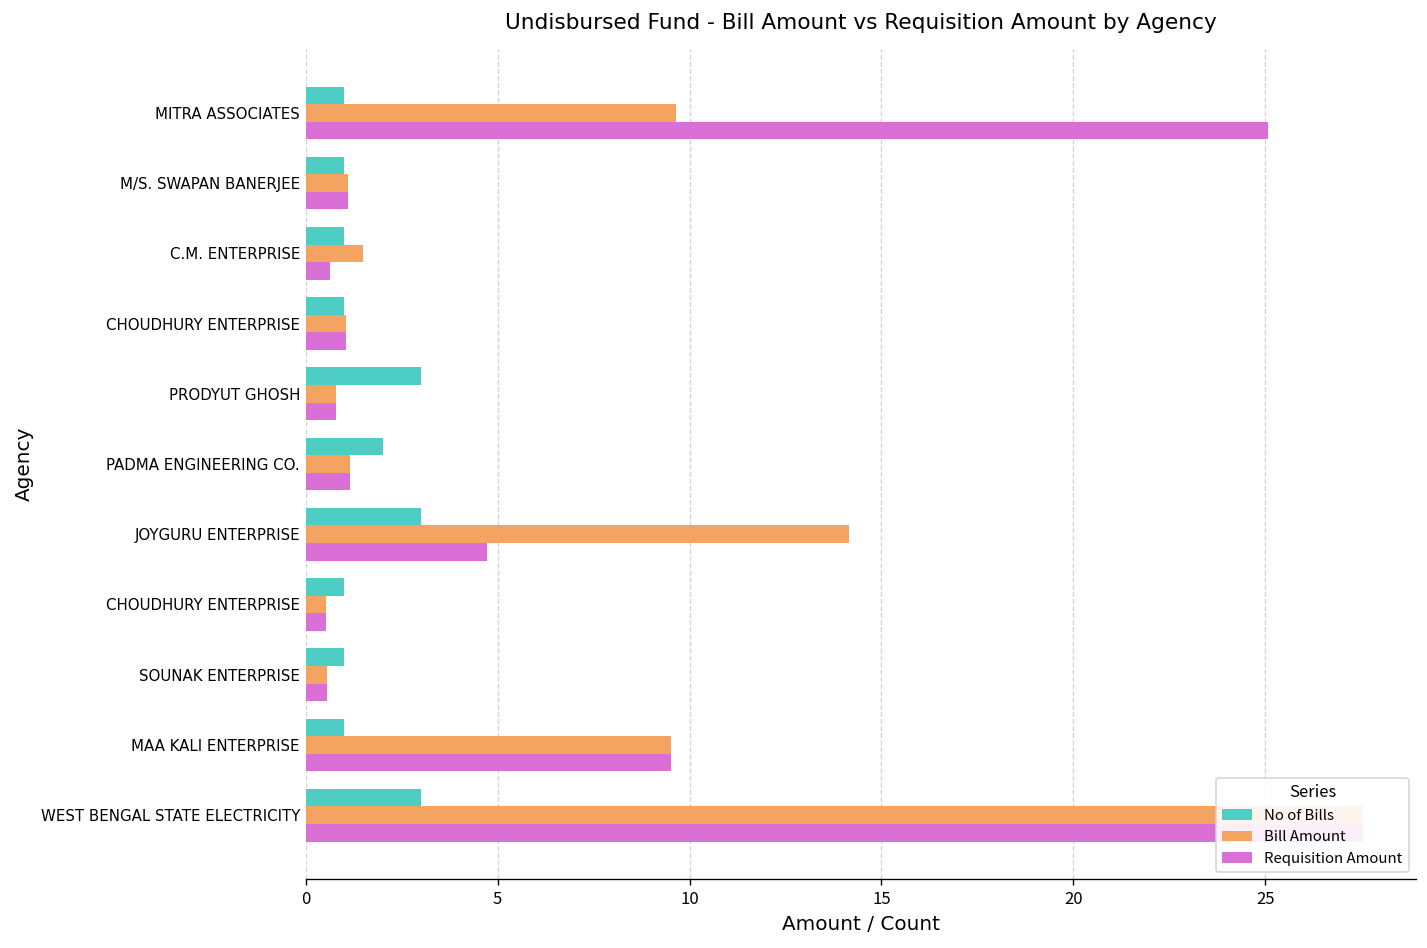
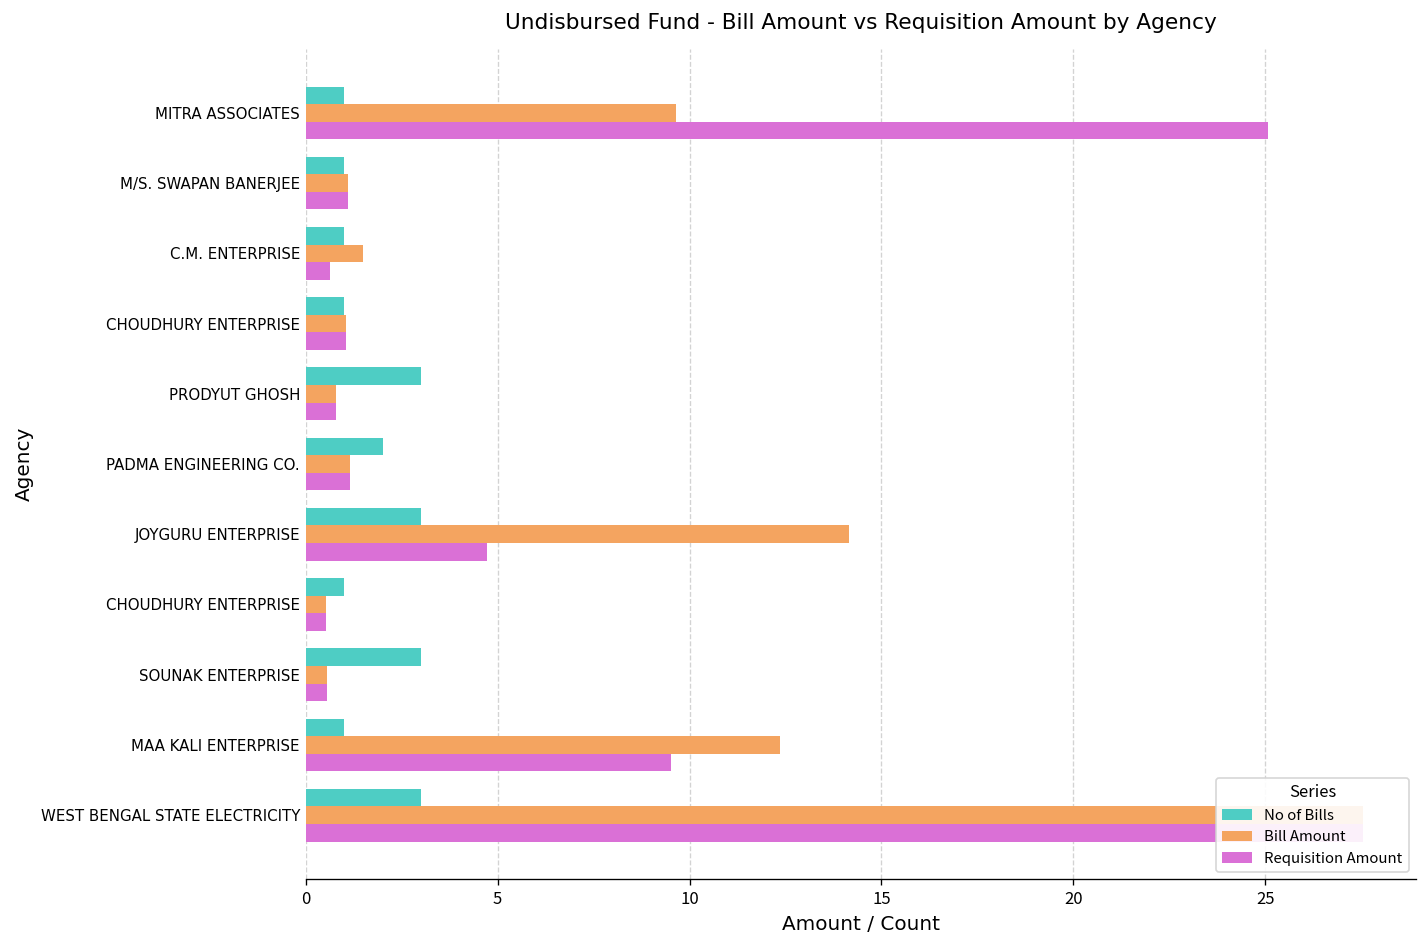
No of Bills, SOUNAK ENTERPRISE: 1 -> 3
Bill Amount, MAA KALI ENTERPRISE: 9.5 -> 12.4
